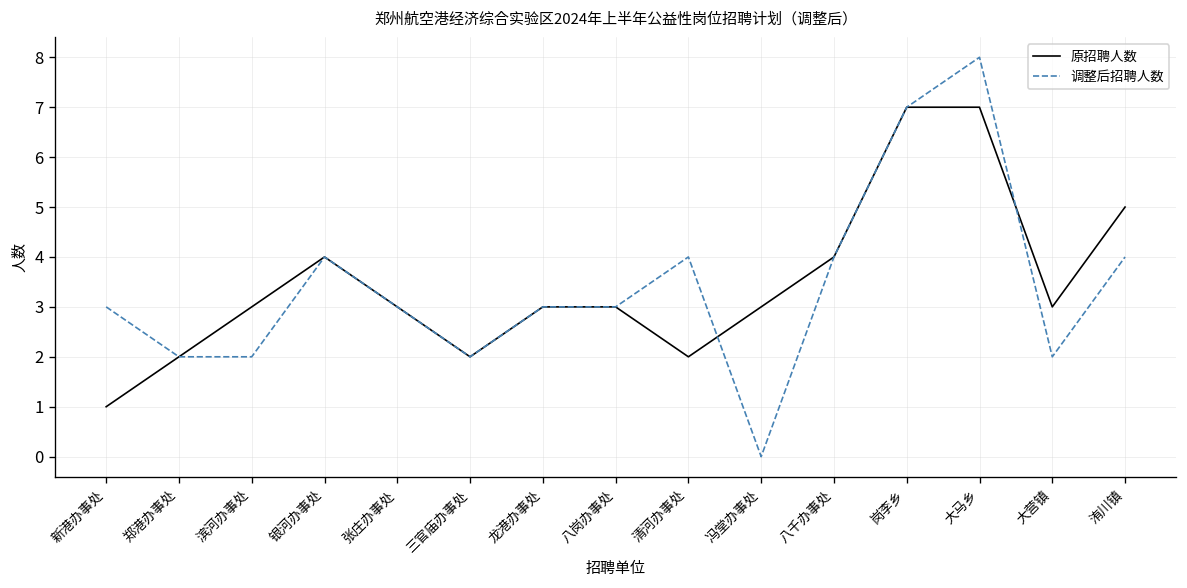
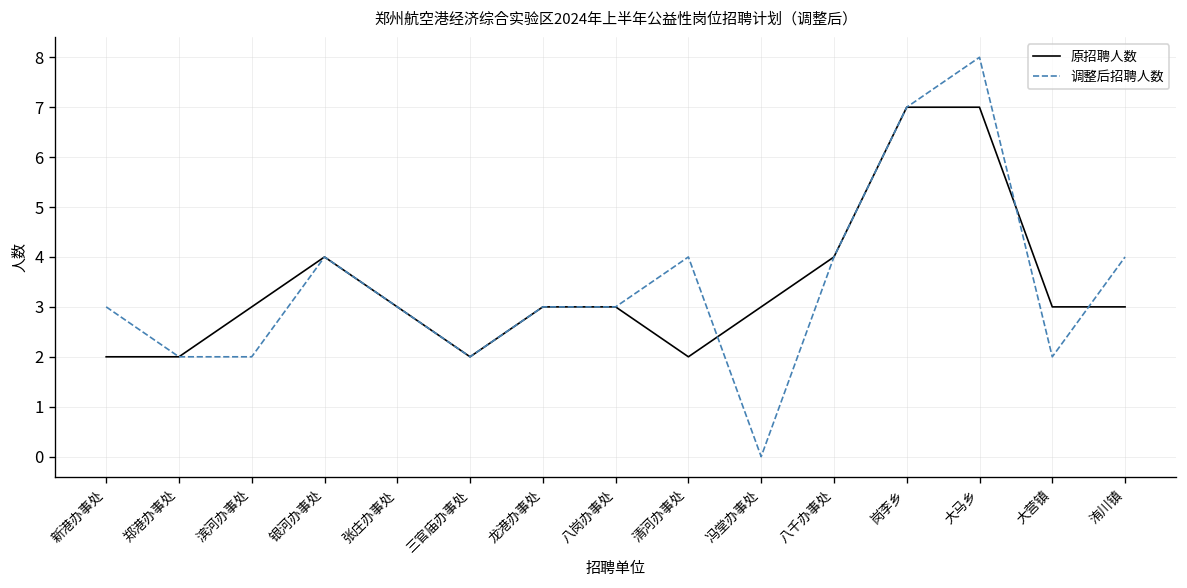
原招聘人数, 新港办事处: 1 -> 2
原招聘人数, 洧川镇: 5 -> 3
